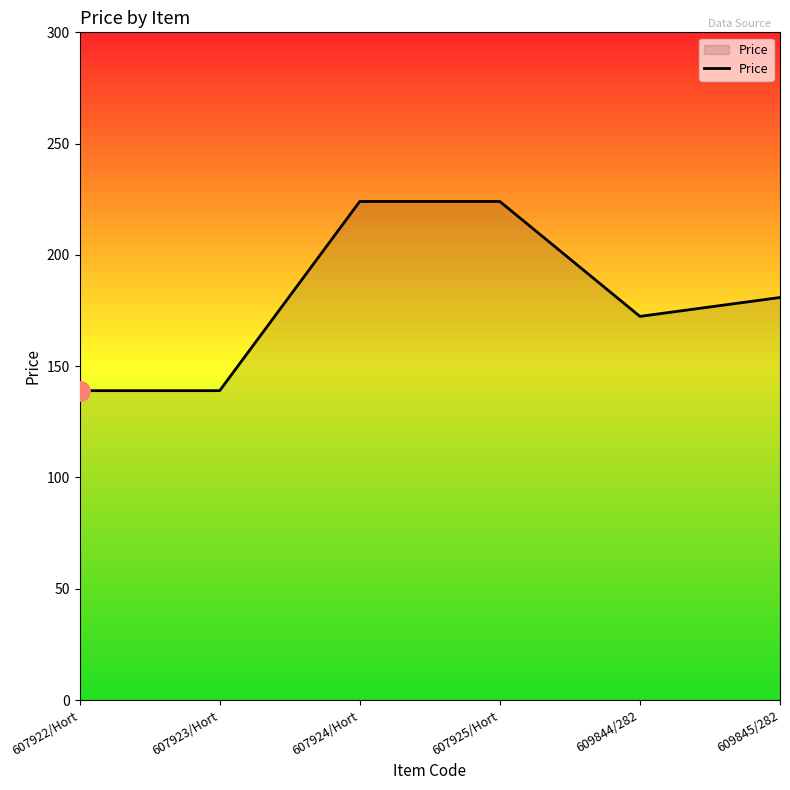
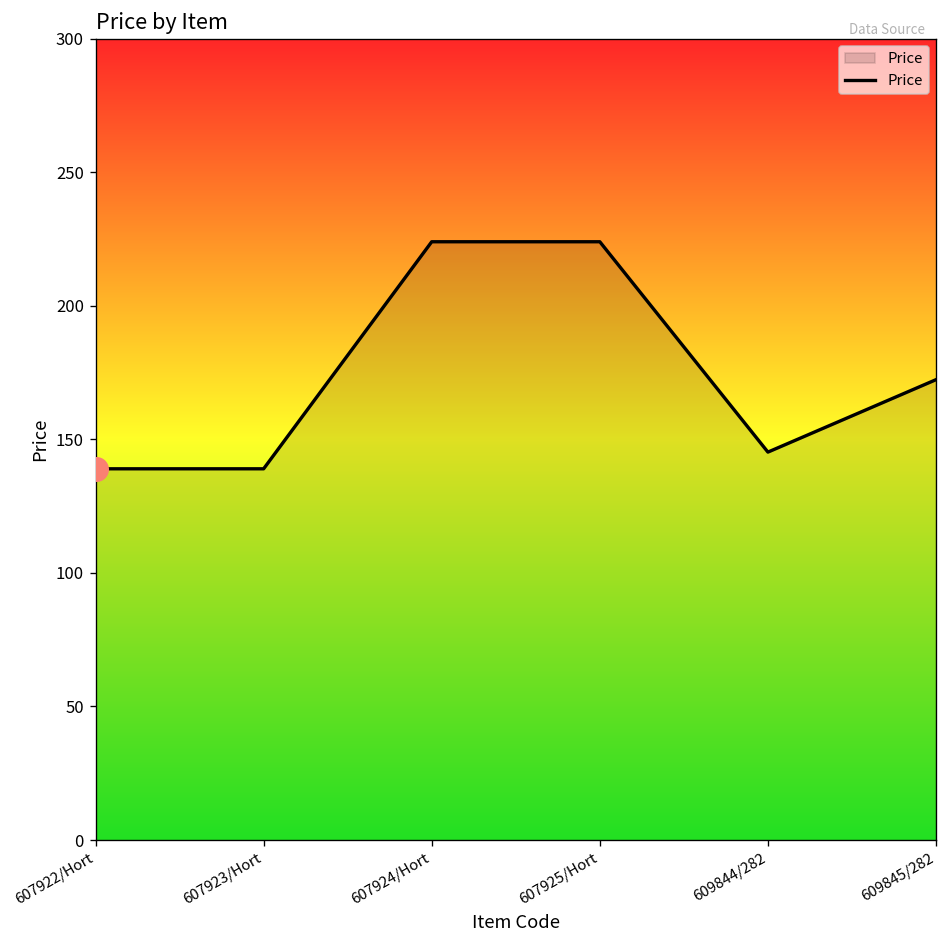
Price, 609844/282: 172 -> 145
Price, 609845/282: 181 -> 172
